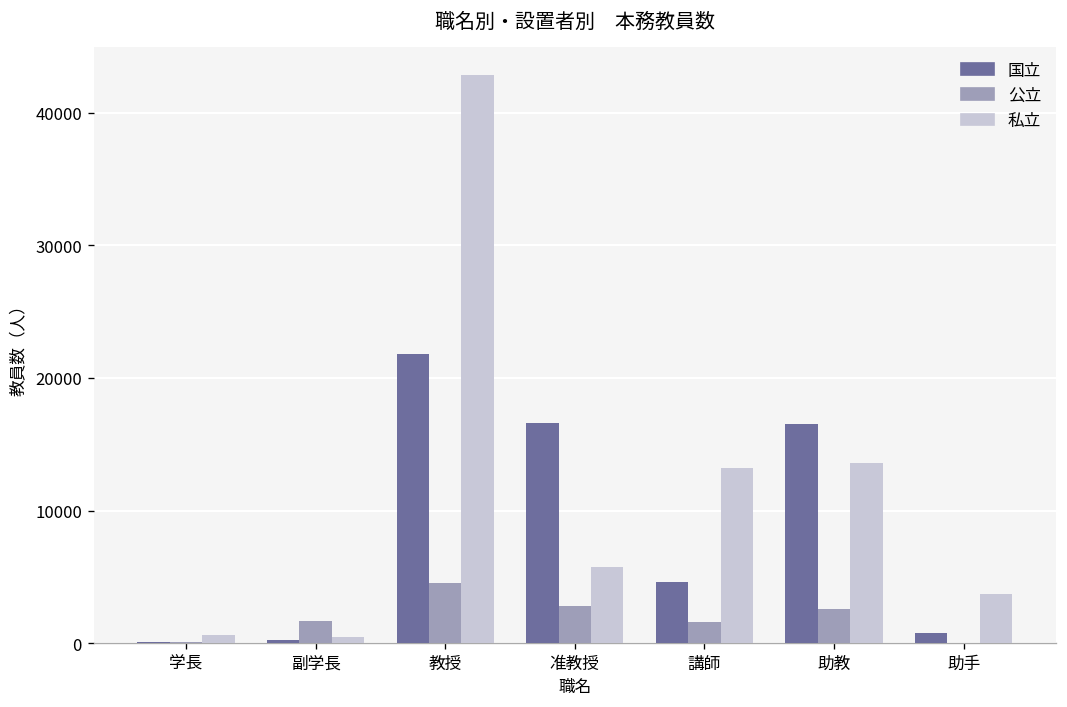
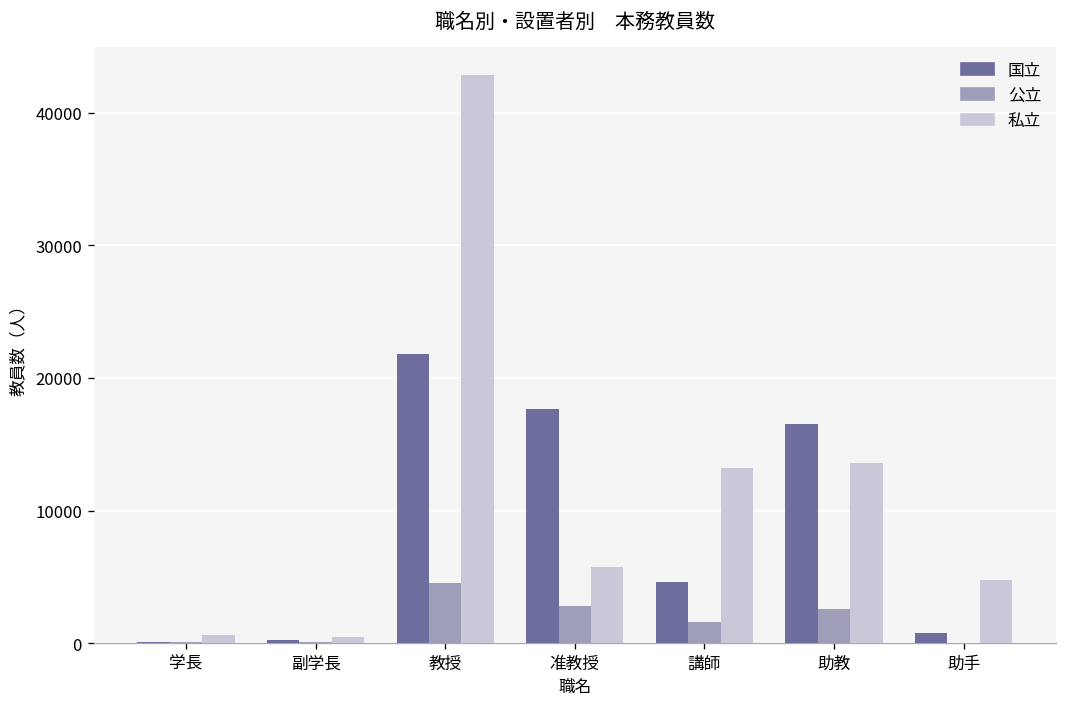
公立, 副学長: 1700 -> 100
国立, 准教授: 16600 -> 17600
私立, 助手: 3700 -> 4800
